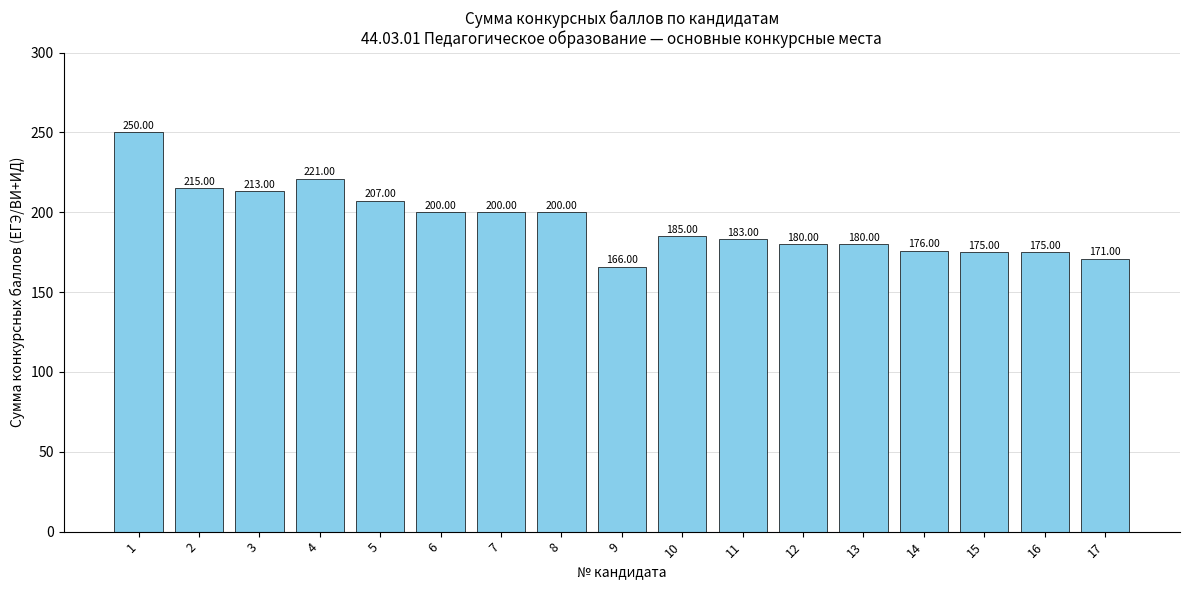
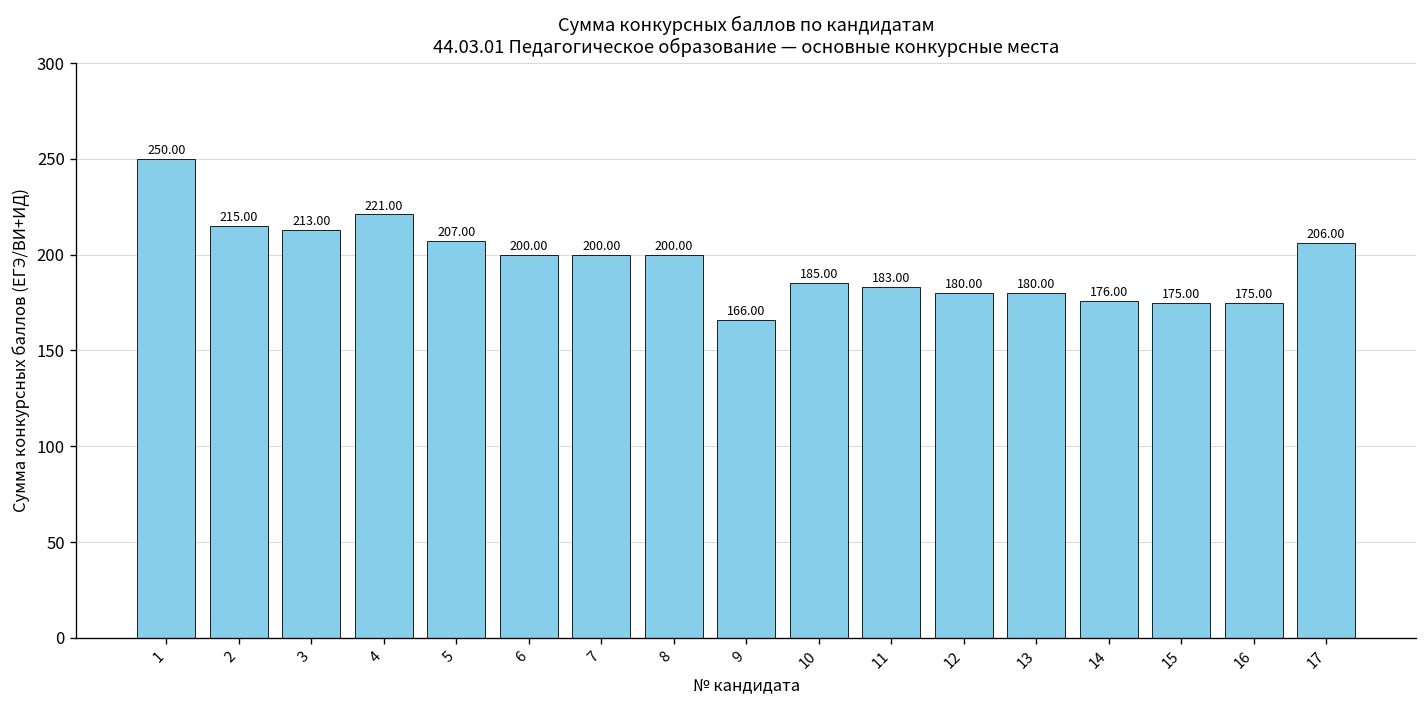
17: 171.00 -> 206.00
